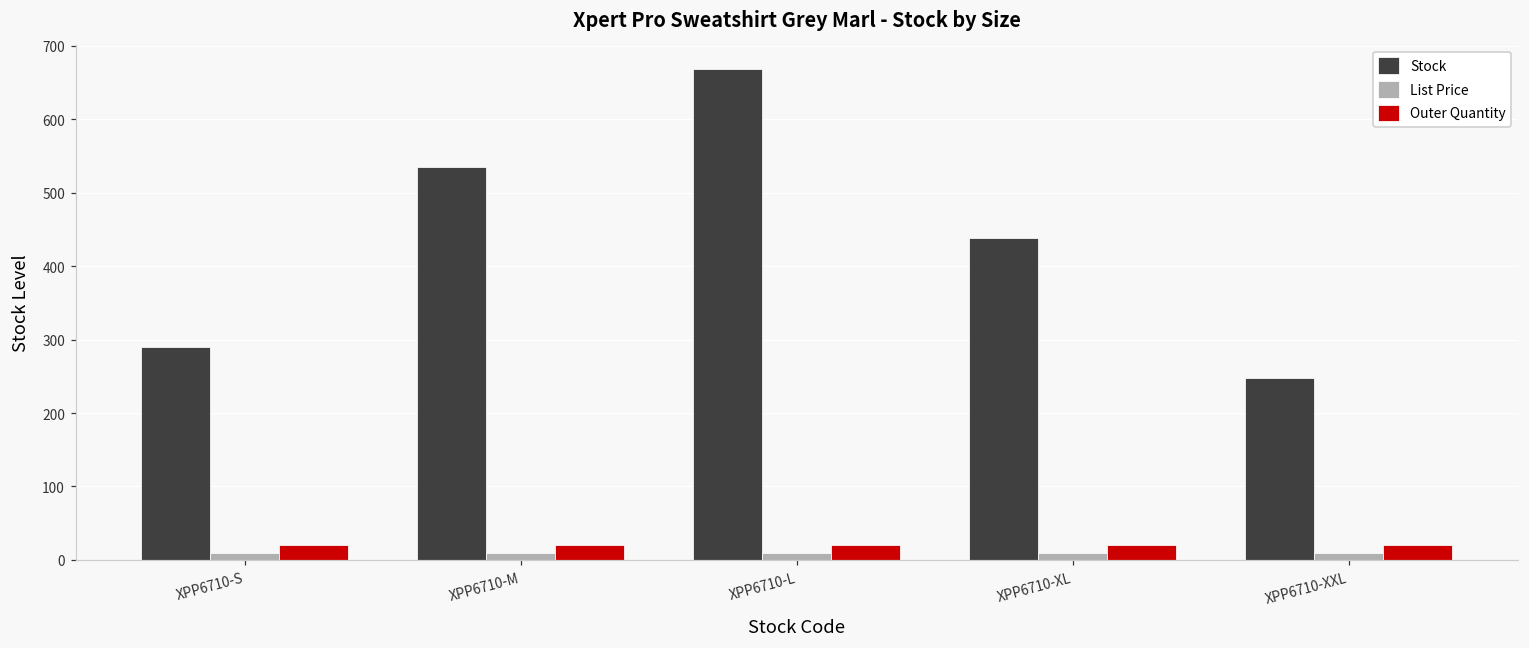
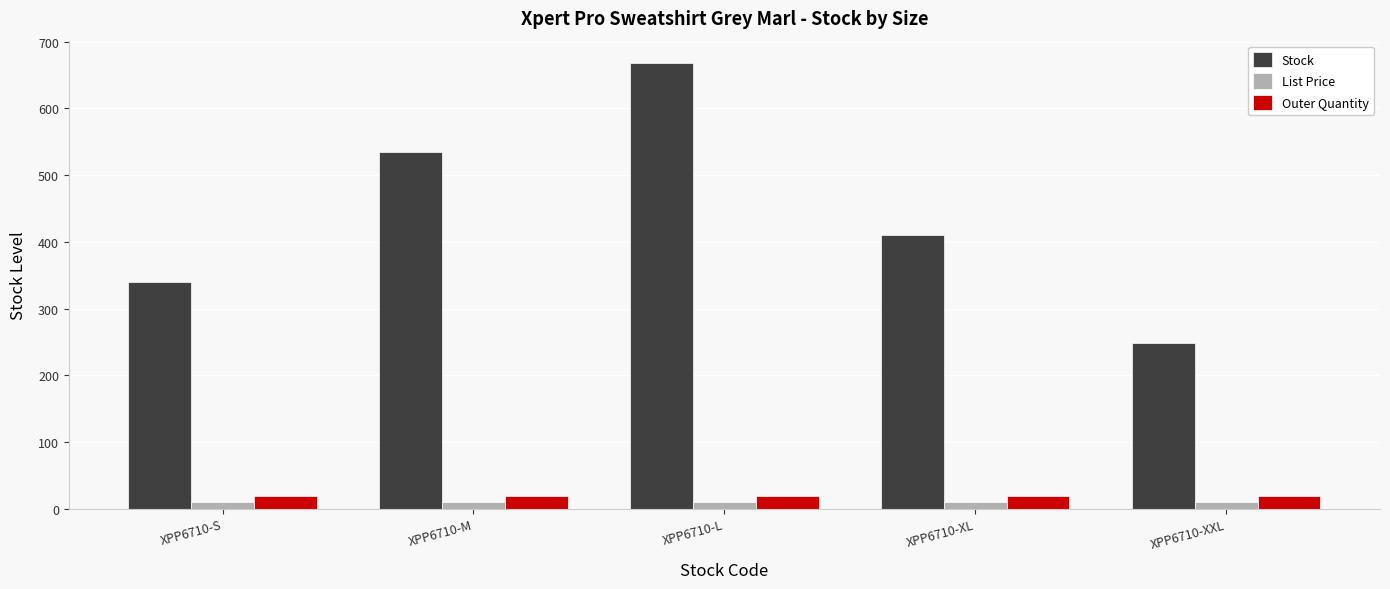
Stock, XPP6710-S: 290 -> 340
Stock, XPP6710-XL: 440 -> 410
